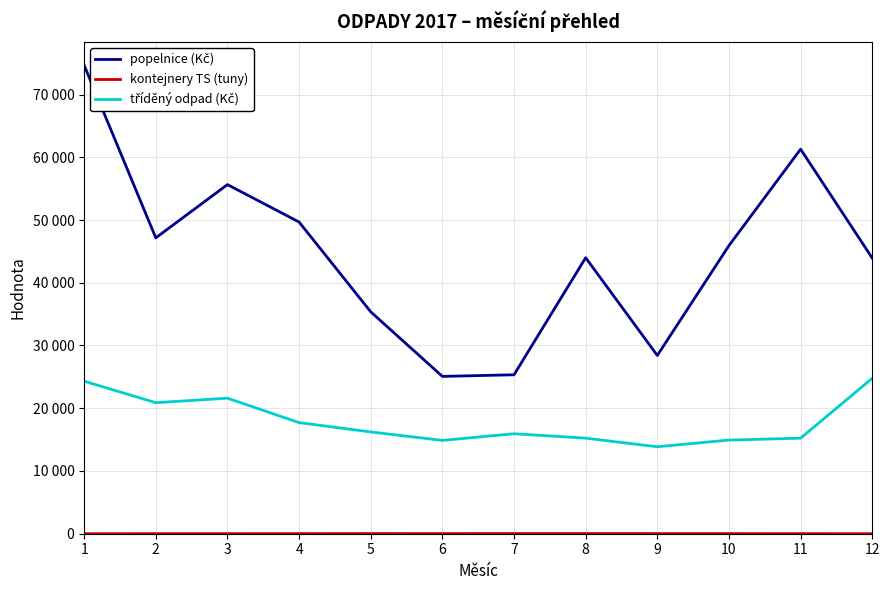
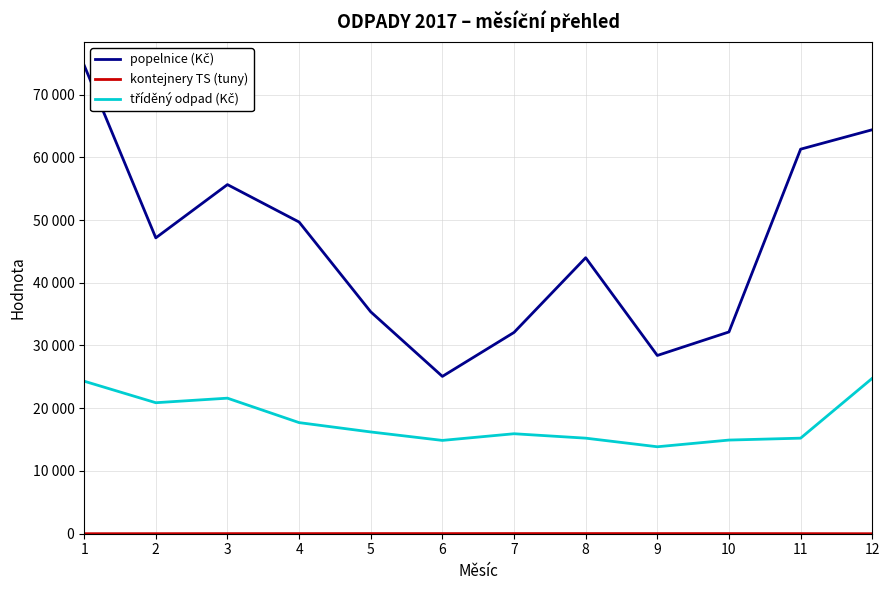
popelnice (Kč), 7: 25000 -> 32000
popelnice (Kč), 10: 46000 -> 32000
popelnice (Kč), 12: 44000 -> 64000
